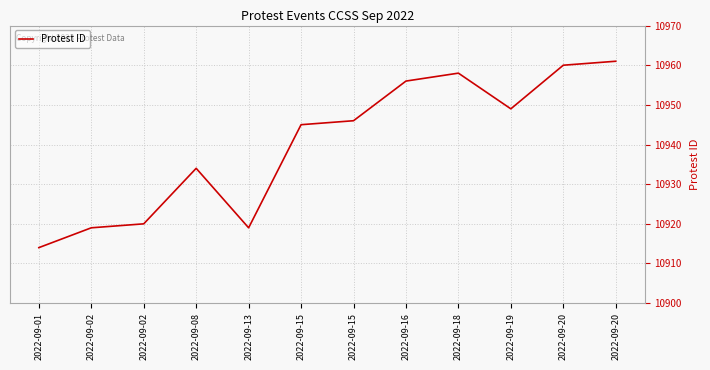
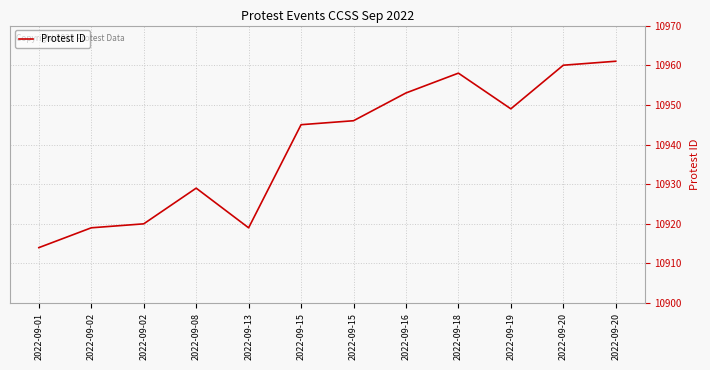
2022-09-08: 10934 -> 10929
2022-09-16: 10956 -> 10953
